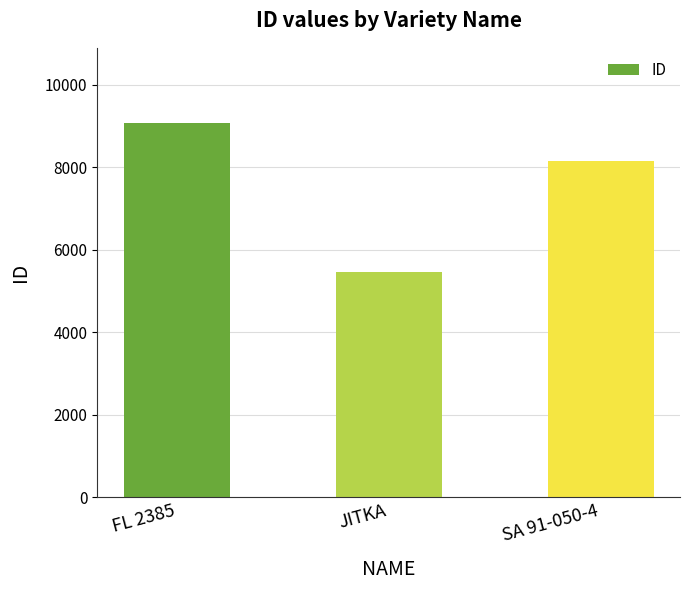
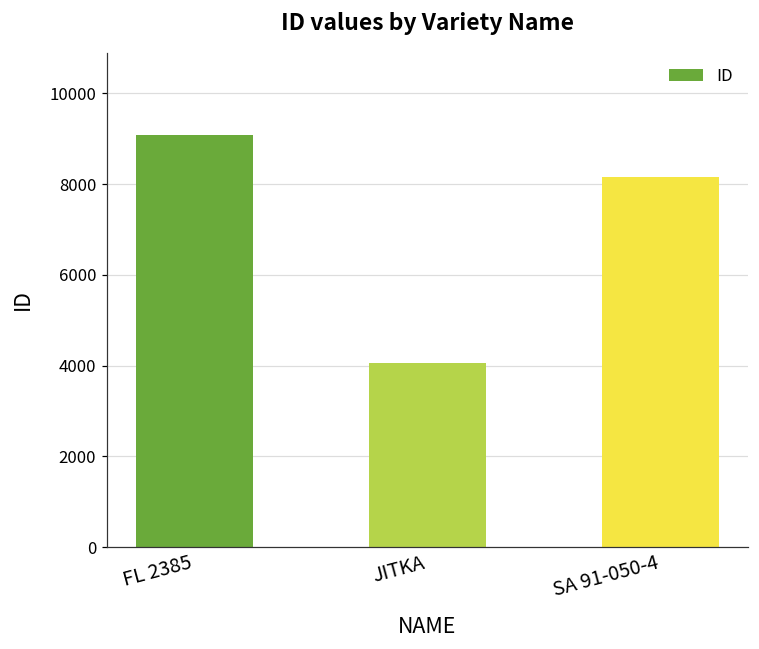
JITKA: 5500 -> 4100
